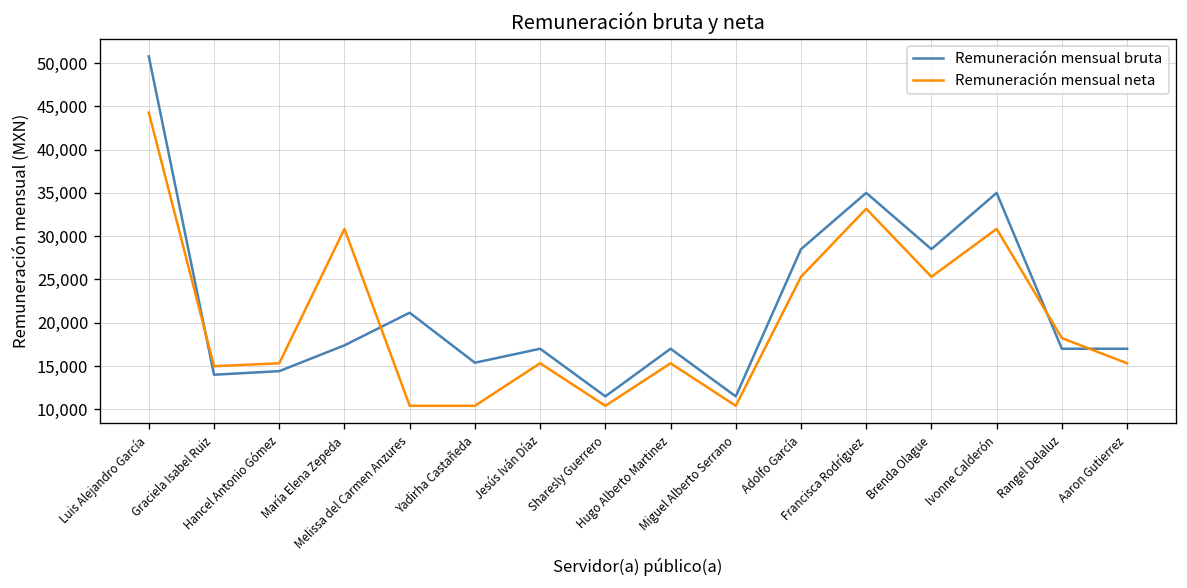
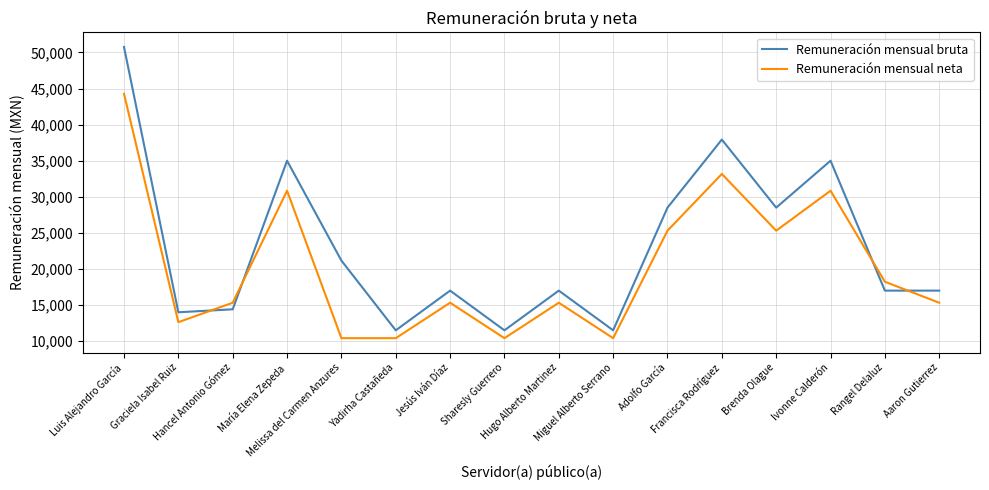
Remuneración mensual neta, Graciela Isabel Ruiz: 15,000 -> 13,000
Remuneración mensual bruta, María Elena Zepeda: 17,000 -> 35,000
Remuneración mensual bruta, Yadirha Castañeda: 15,000 -> 12,000
Remuneración mensual bruta, Francisca Rodríguez: 35,000 -> 38,000
